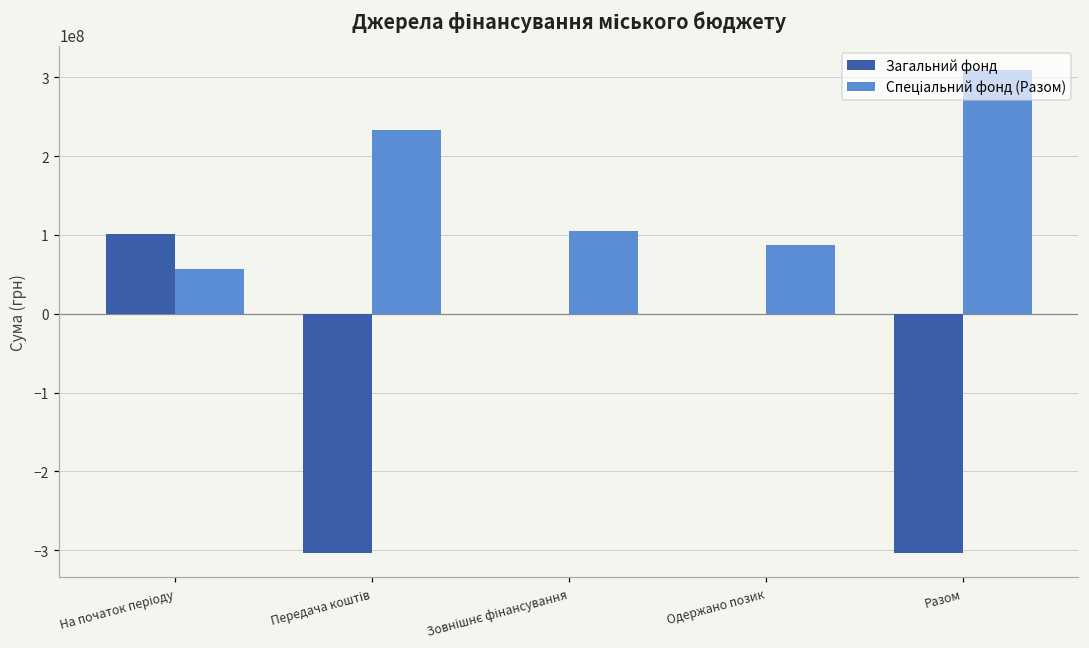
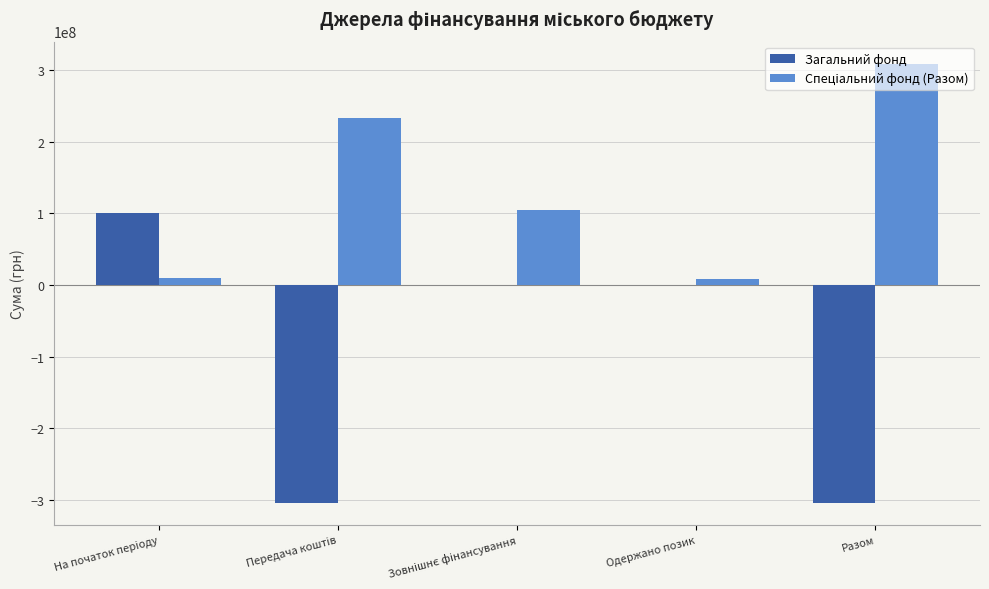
Спеціальний фонд (Разом), На початок періоду: 60000000 -> 10000000
Спеціальний фонд (Разом), Одержано позик: 90000000 -> 10000000
